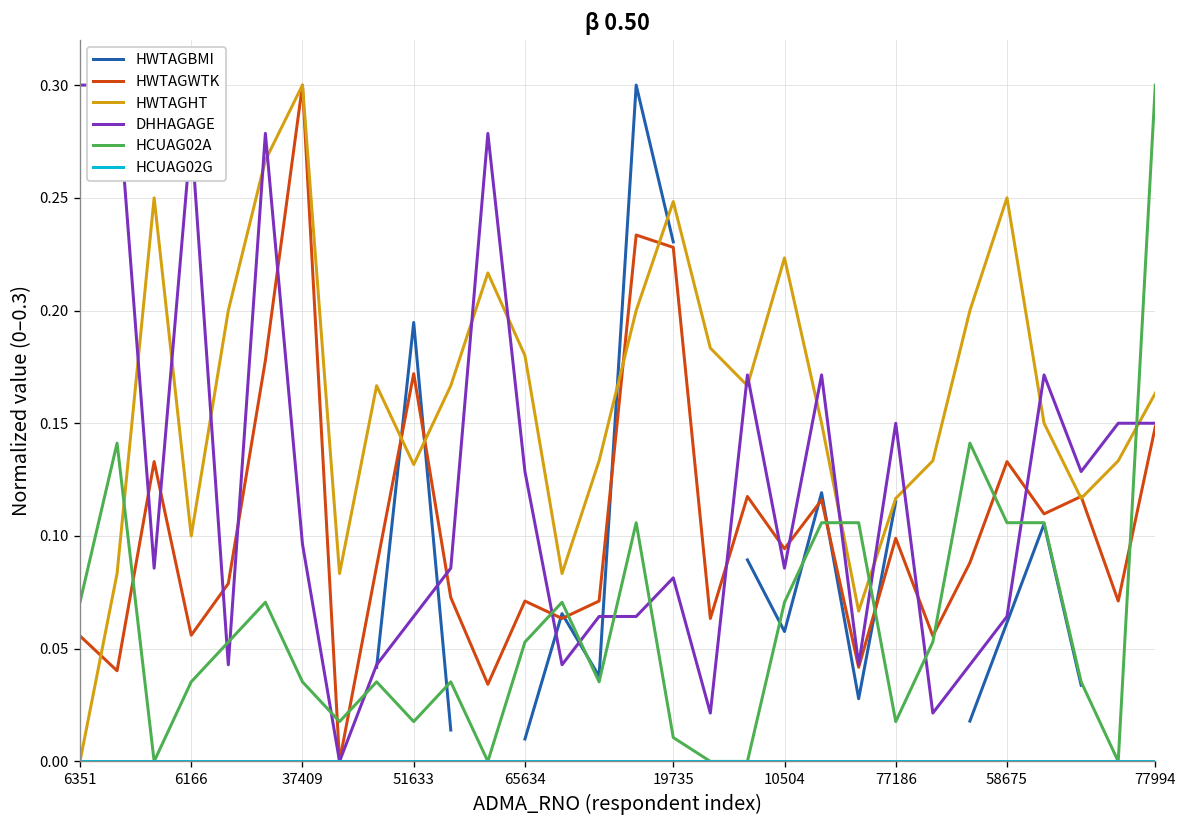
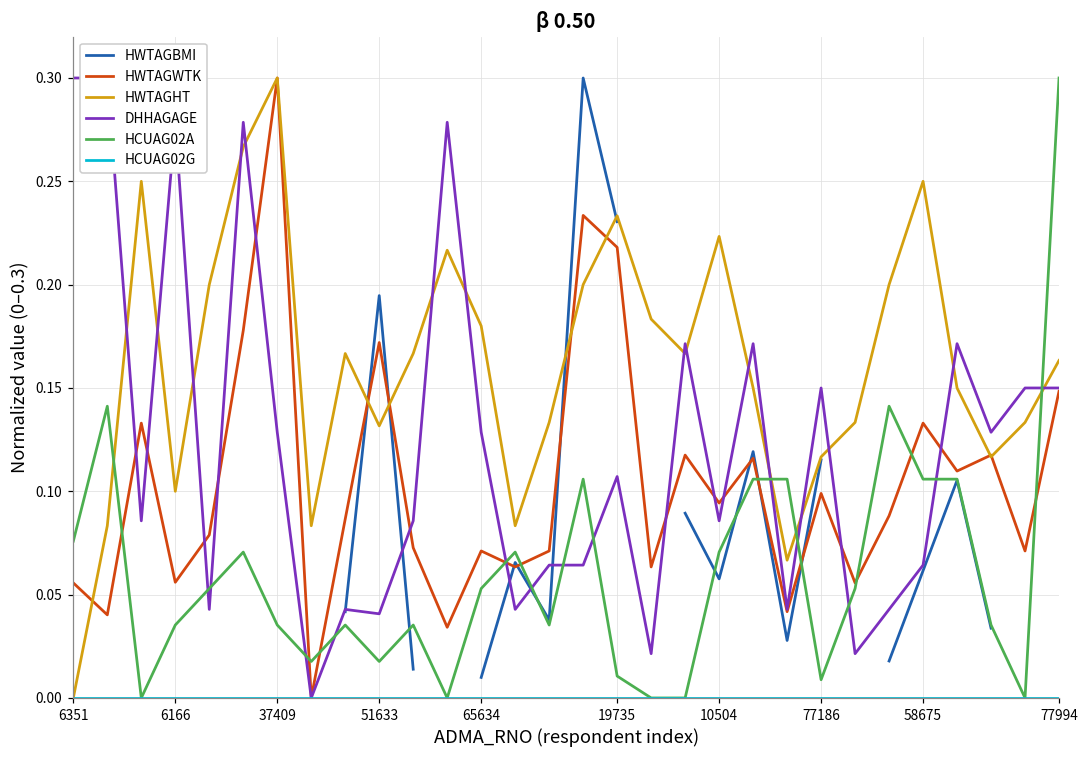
HCUAG02A, 6351: 0.071 -> 0.076
DHHAGAGE, 37409: 0.096 -> 0.129
DHHAGAGE, 51633: 0.064 -> 0.041
HWTAGWTK, 19735: 0.228 -> 0.218
HWTAGHT, 19735: 0.248 -> 0.233
DHHAGAGE, 19735: 0.081 -> 0.107
HCUAG02A, 77186: 0.018 -> 0.009
